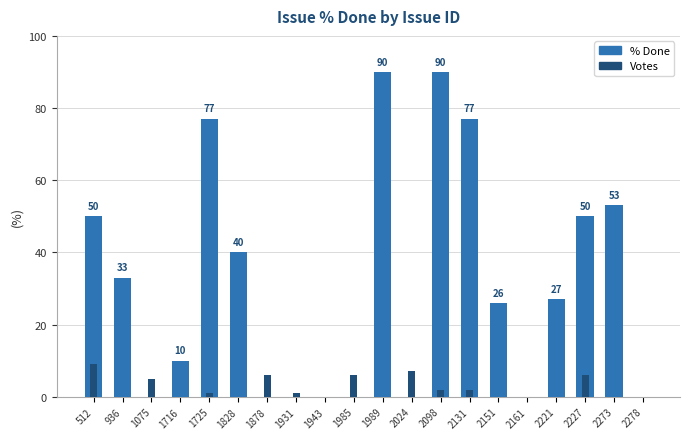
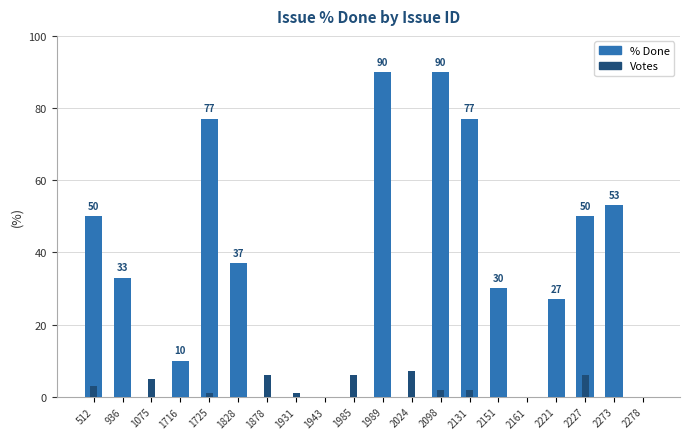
Votes, 512: 9 -> 3
% Done, 1828: 40 -> 37
% Done, 2151: 26 -> 30
